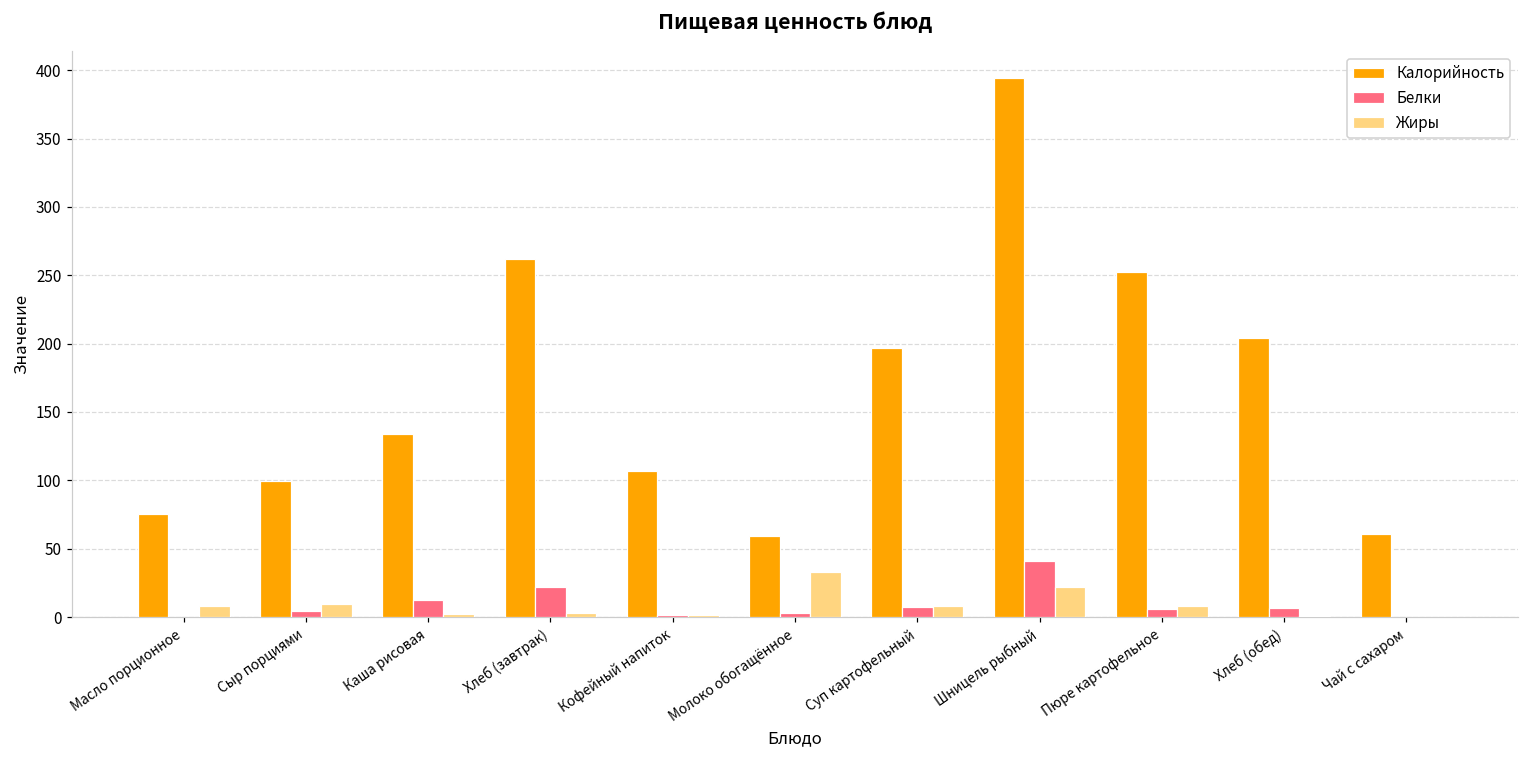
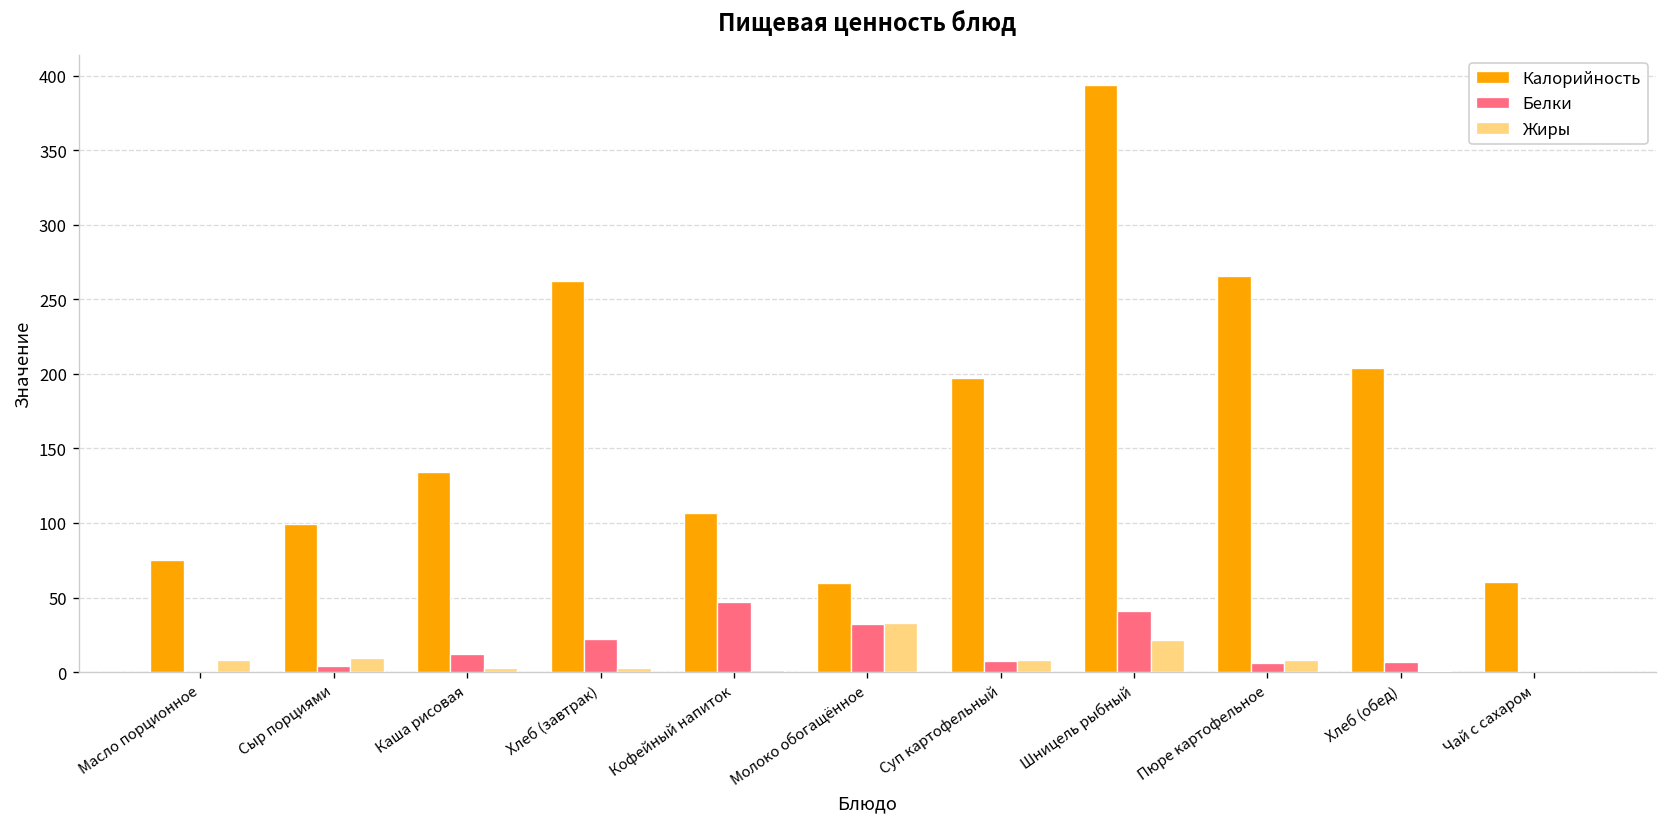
Белки, Кофейный напиток: 2 -> 47
Белки, Молоко обогащённое: 3 -> 32
Калорийность, Пюре картофельное: 253 -> 266
